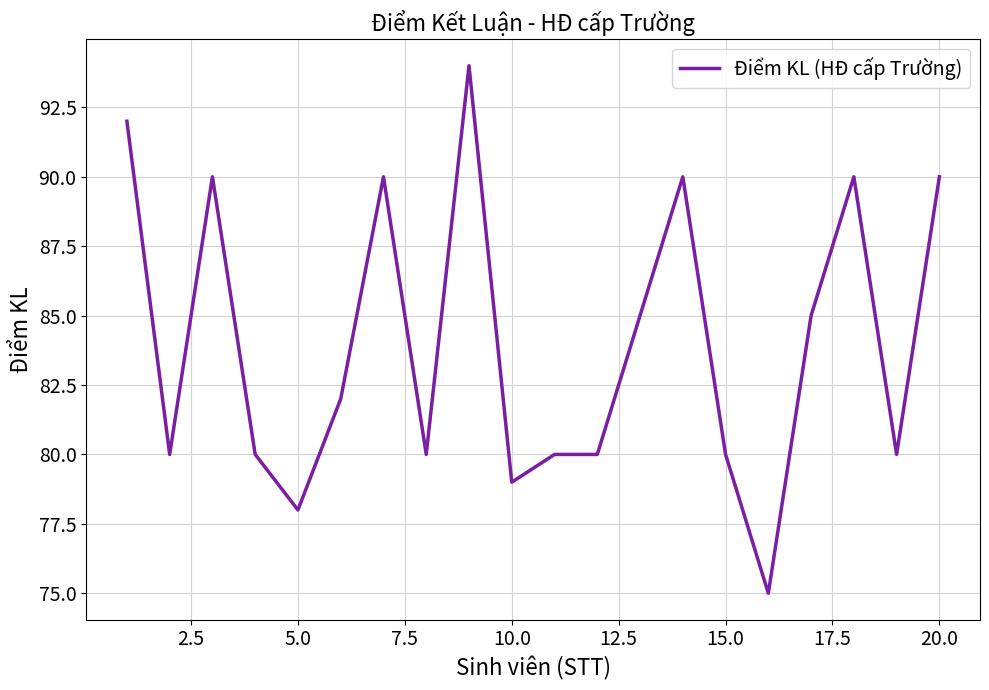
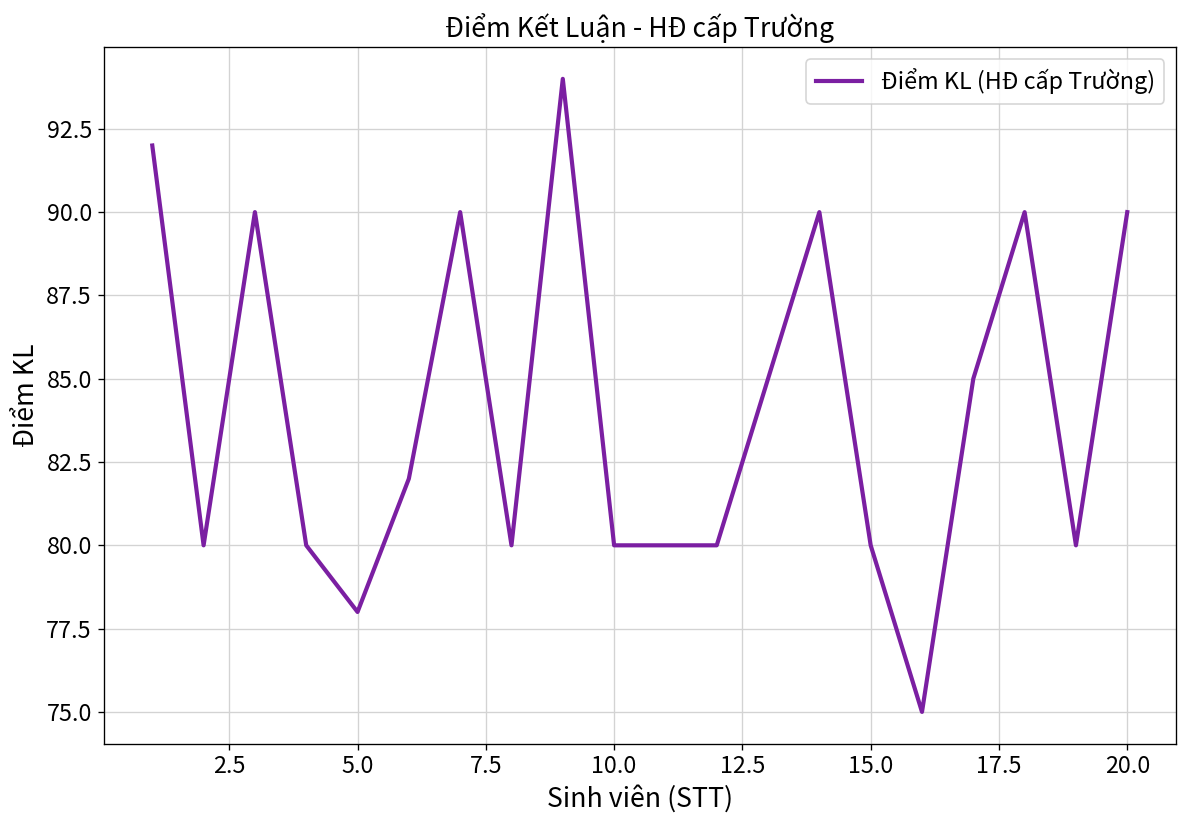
10.0: 79 -> 80
